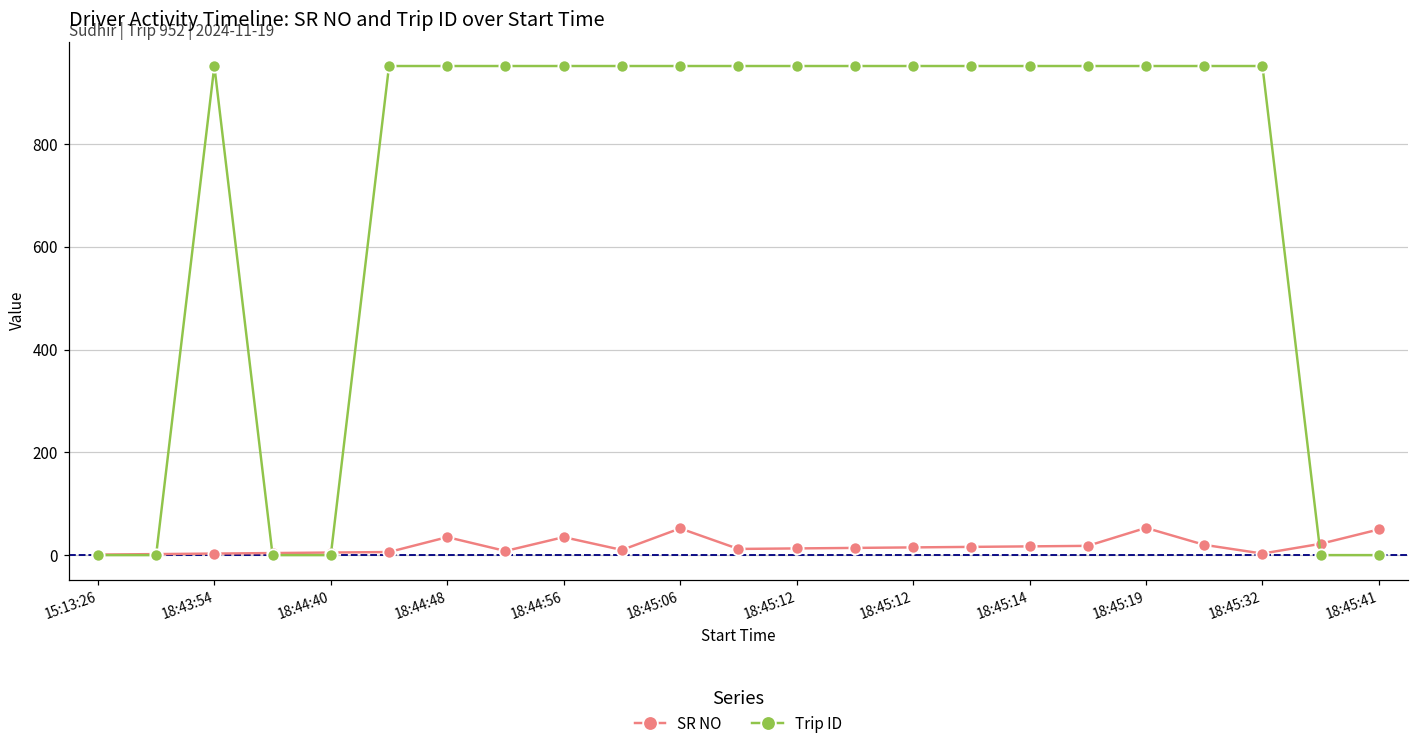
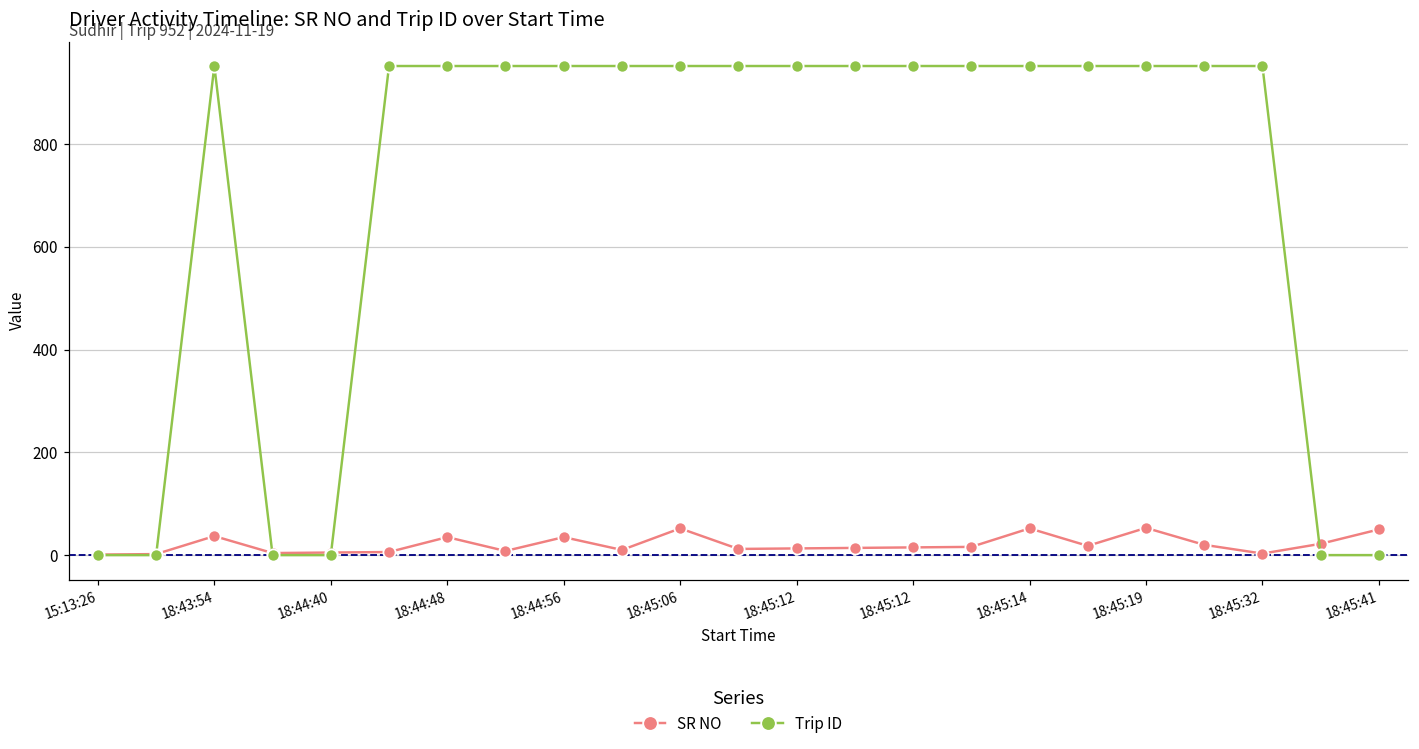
SR NO, 18:43:54: 0 -> 40
SR NO, 18:45:14: 20 -> 50
